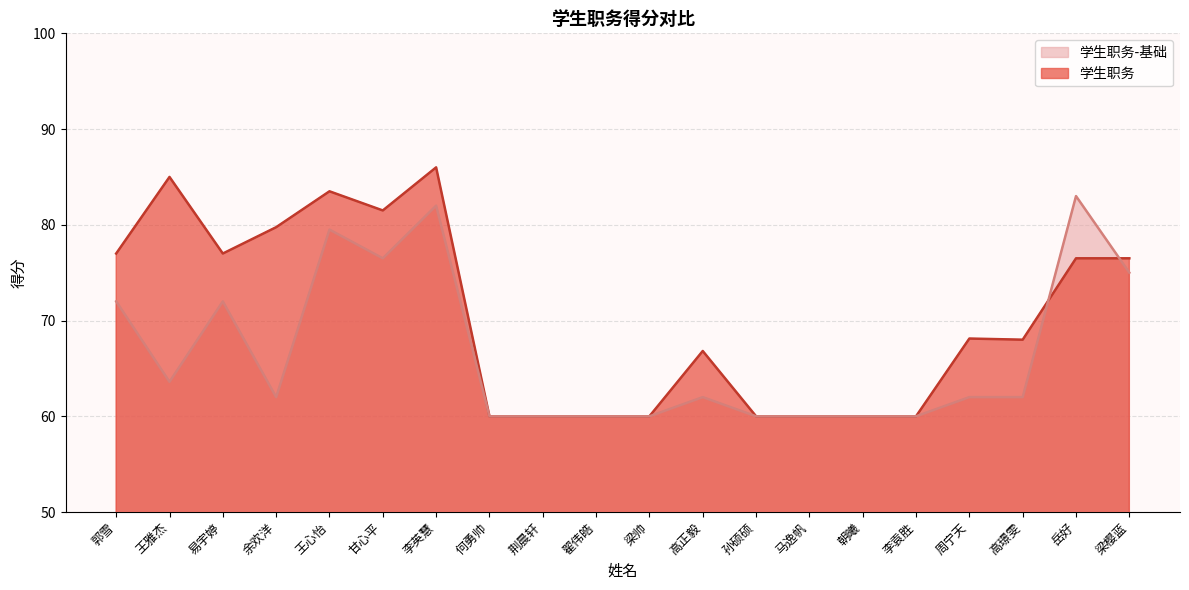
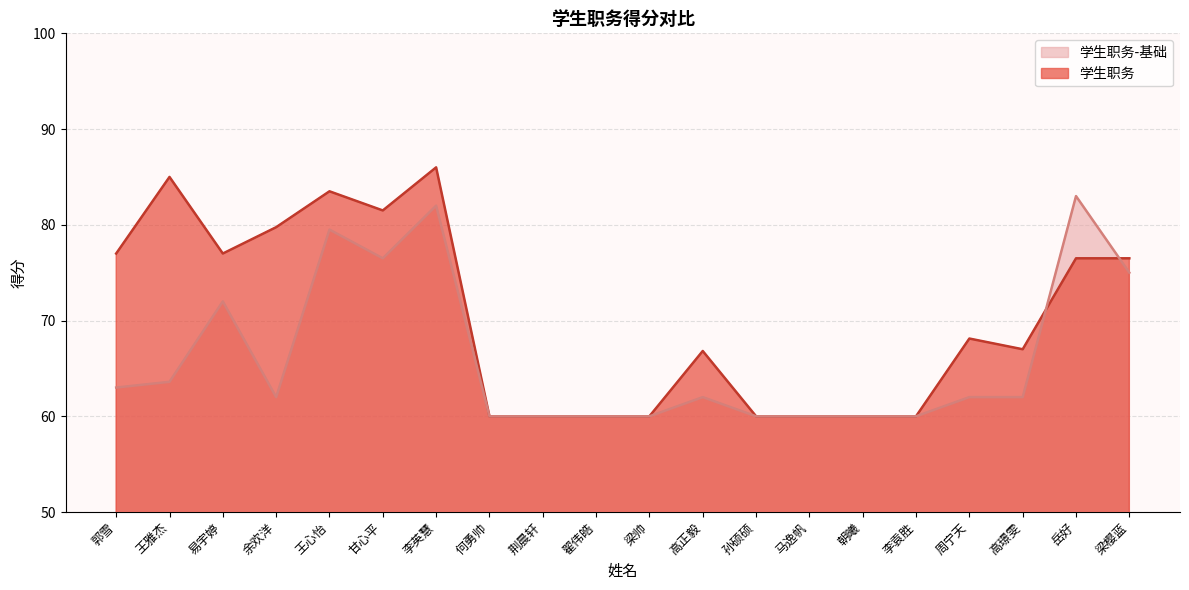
学生职务-基础, 郭雪: 72 -> 63
学生职务, 高璟雯: 68 -> 67
